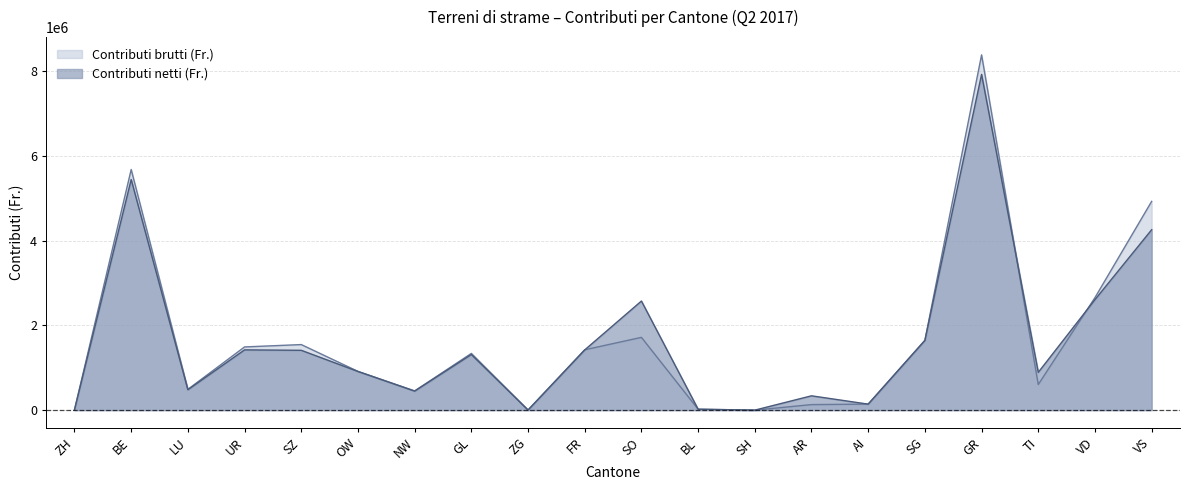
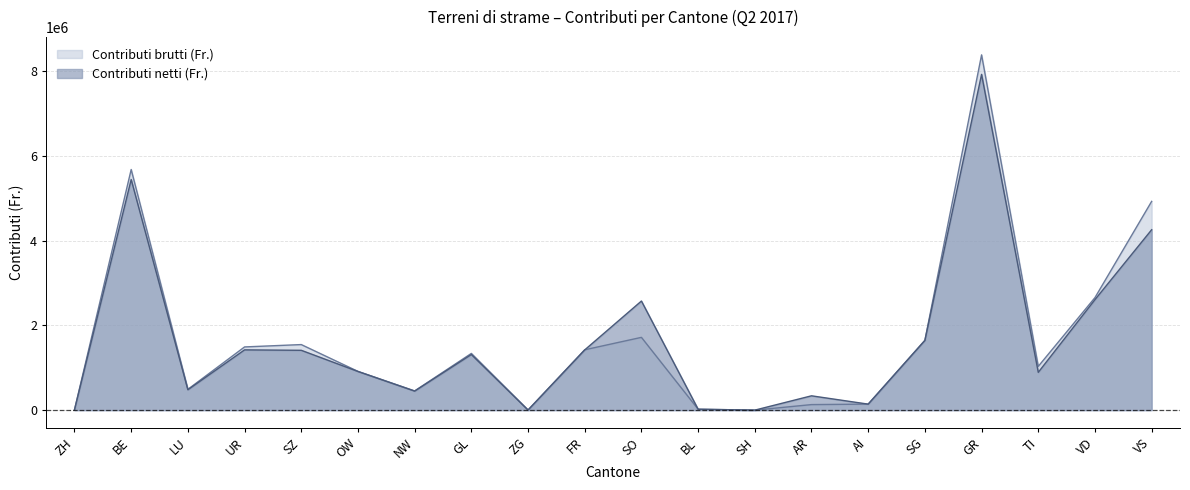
Contributi brutti (Fr.), TI: 600000 -> 1000000
